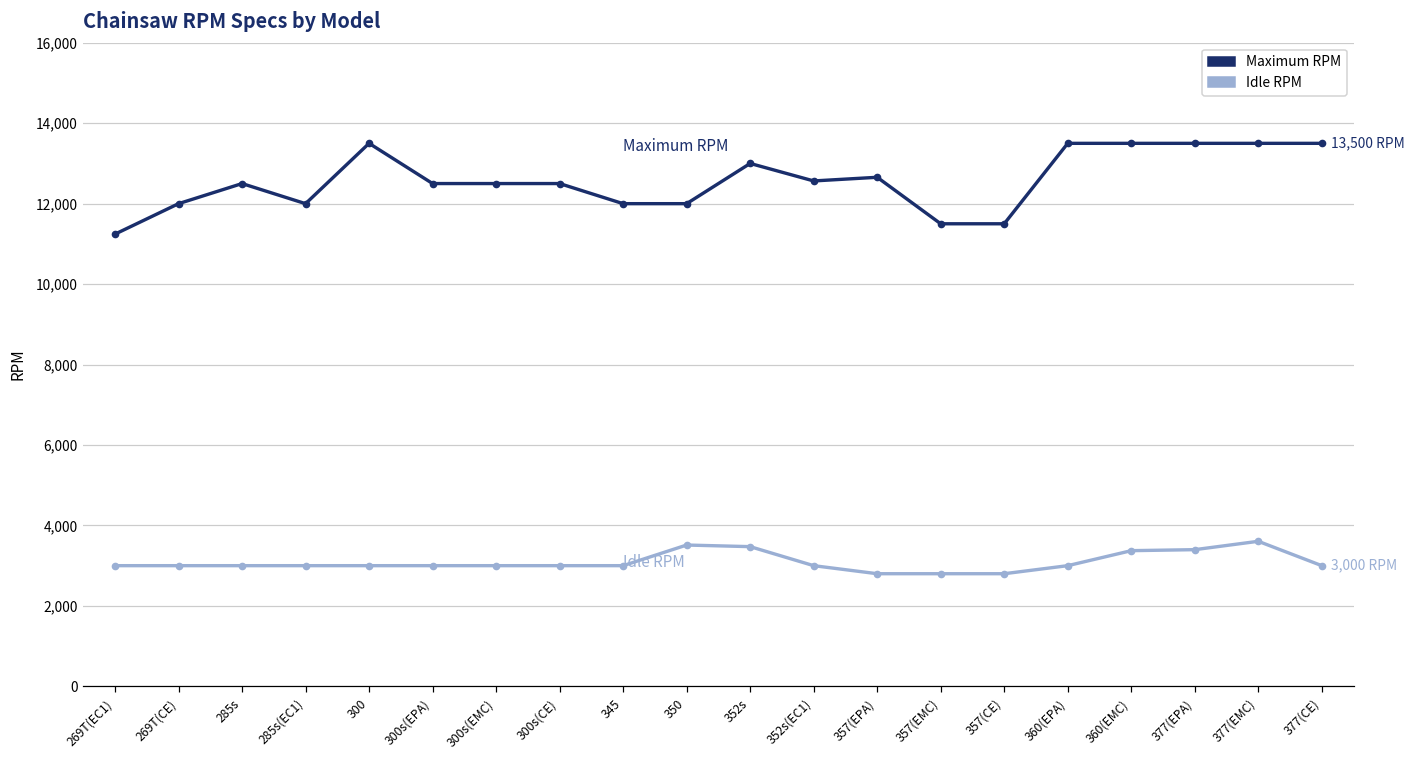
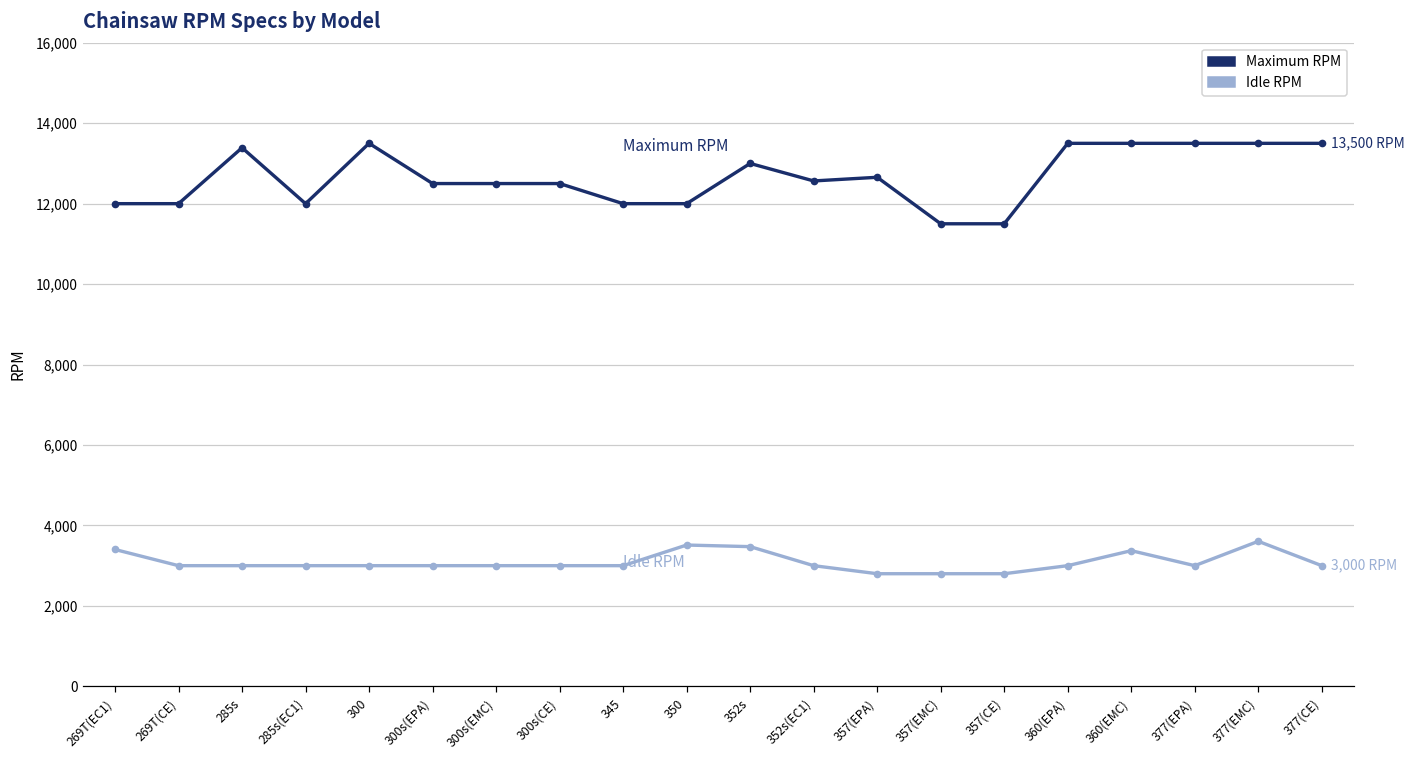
Maximum RPM, 269T(EC1): 11,200 -> 12,000
Idle RPM, 269T(EC1): 3,000 -> 3,400
Maximum RPM, 285s: 12,500 -> 13,400
Idle RPM, 377(EPA): 3,400 -> 3,000
